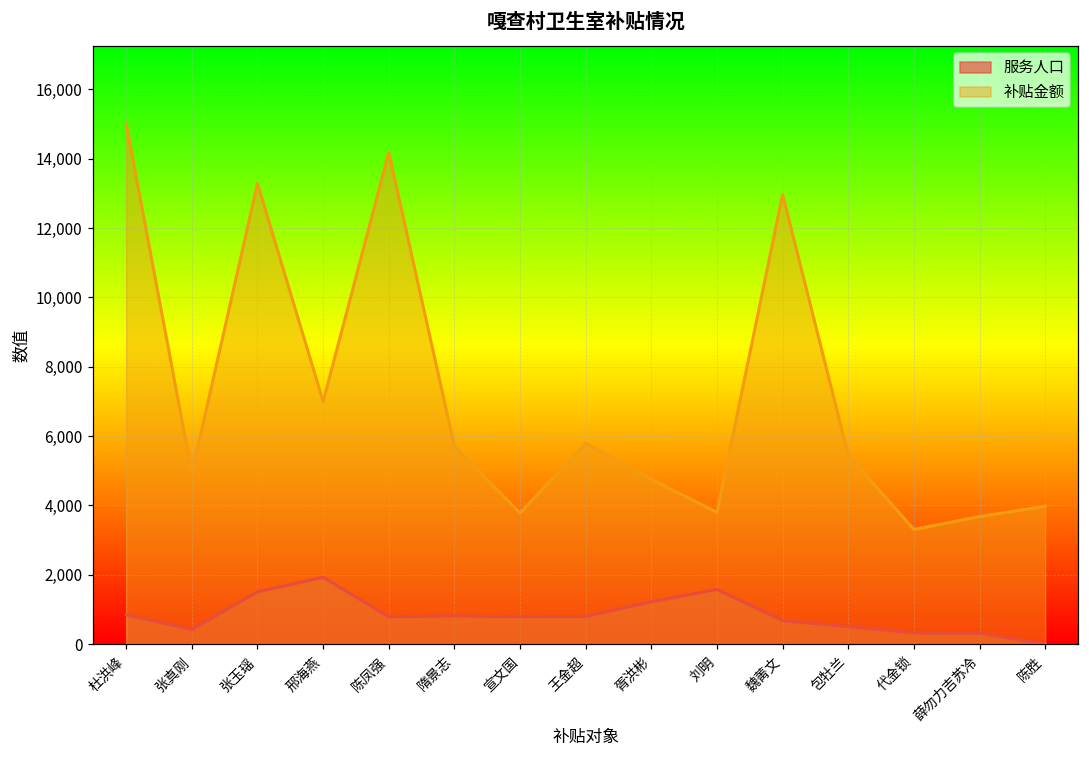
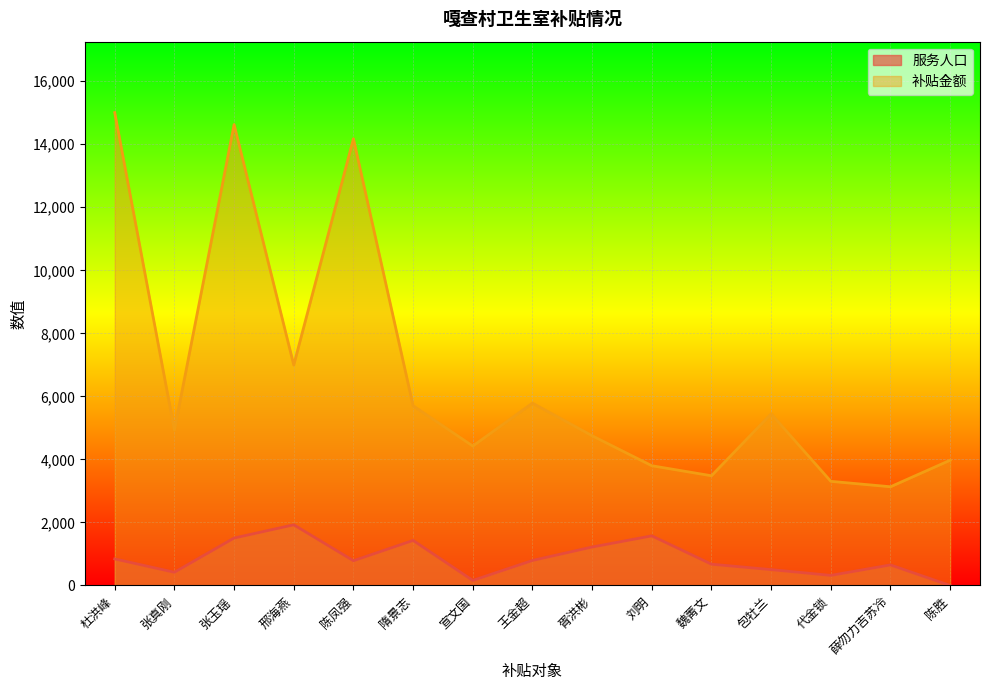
补贴金额, 张玉瑶: 13,300 -> 14,600
服务人口, 隋景志: 800 -> 1,400
服务人口, 宣文国: 800 -> 200
补贴金额, 宣文国: 3,800 -> 4,400
补贴金额, 魏菁文: 13,000 -> 3,500
服务人口, 薛勿力吉苏冷: 300 -> 700
补贴金额, 薛勿力吉苏冷: 3,700 -> 3,100
